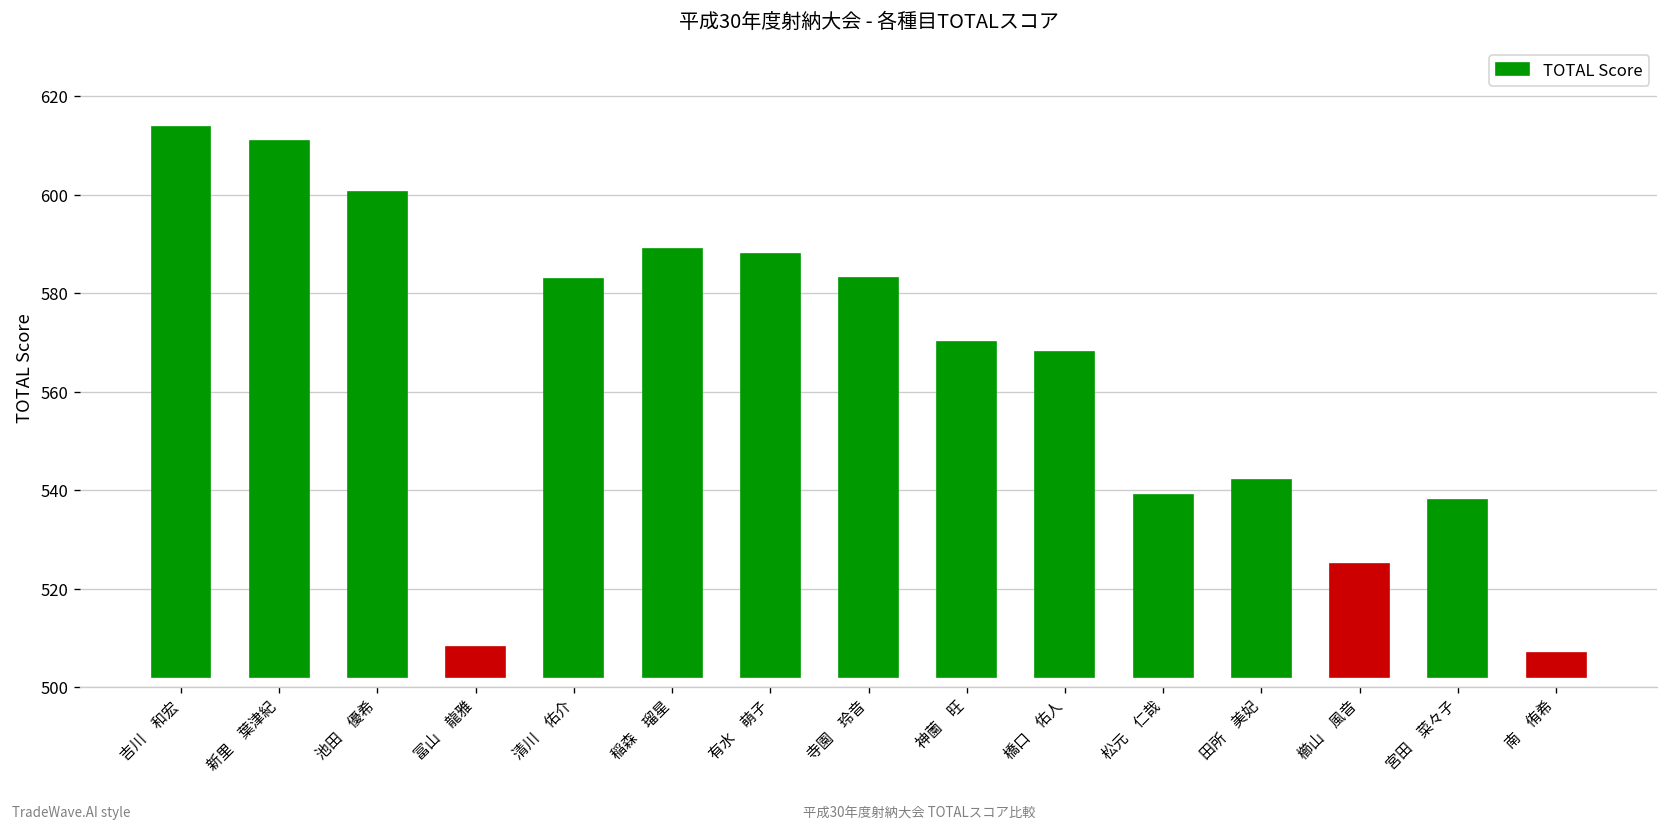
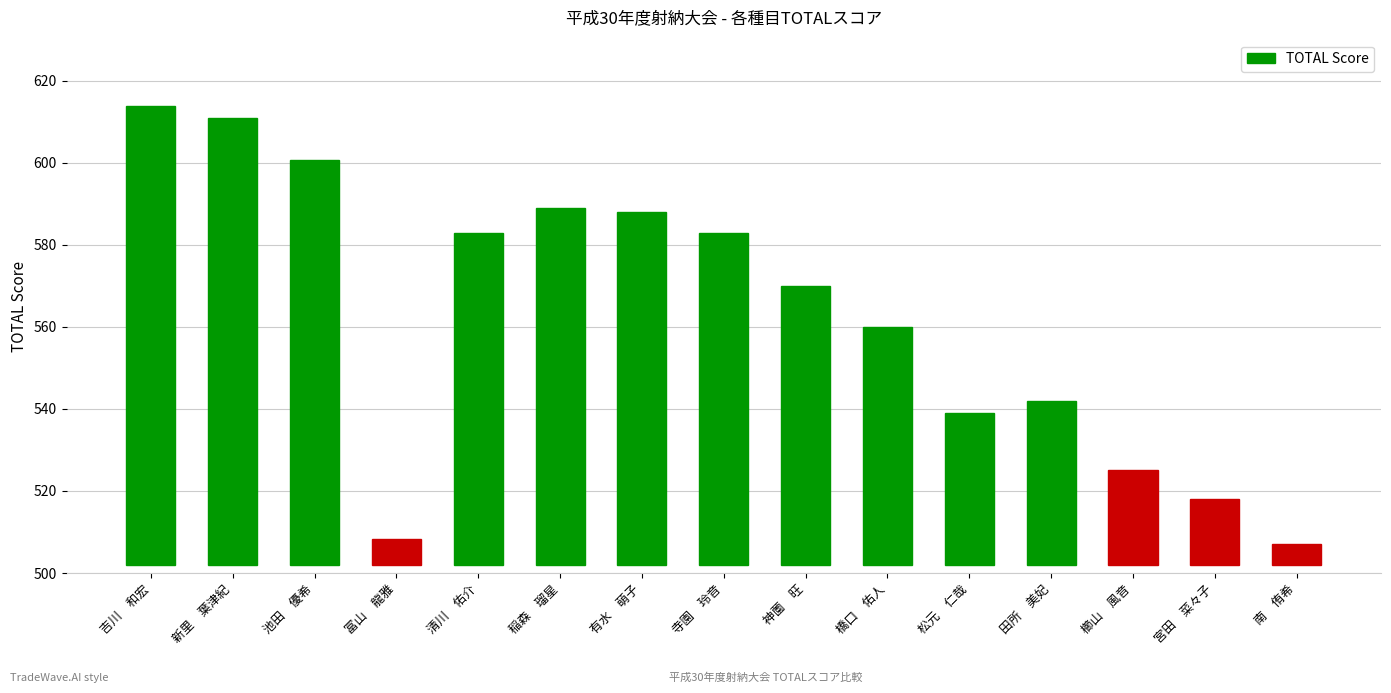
橋口 佑人: 568 -> 560
宮田 菜々子: 538 -> 518
